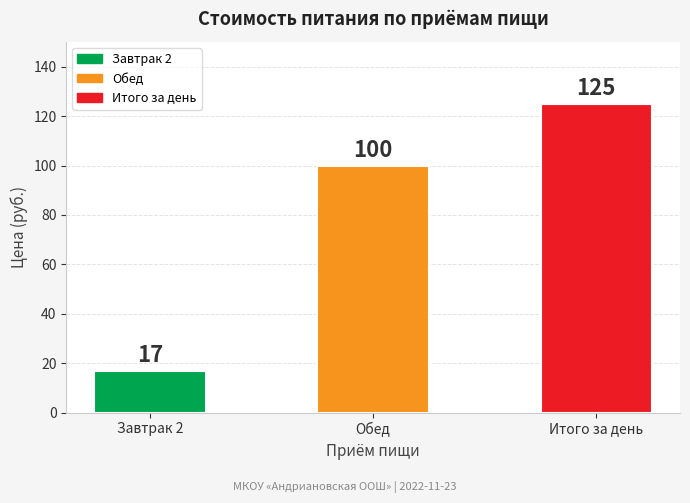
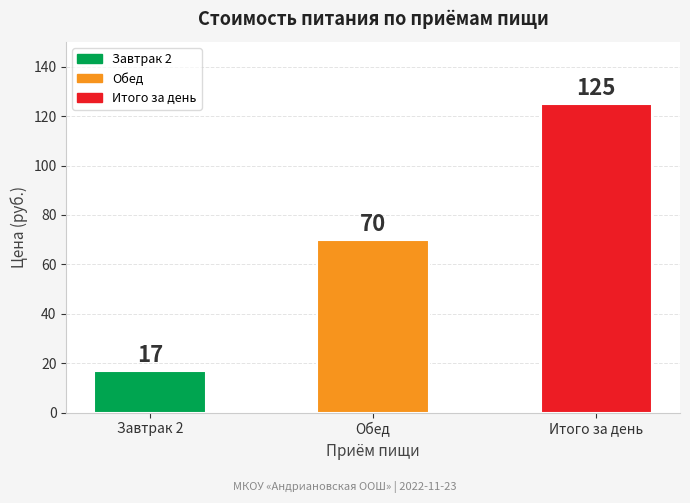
Обед: 100 -> 70
